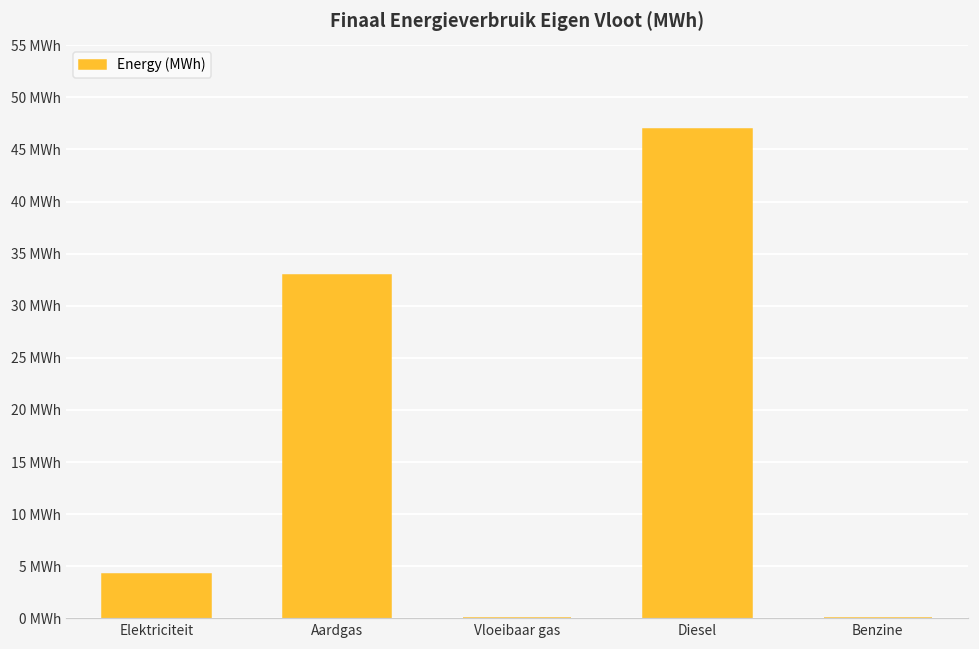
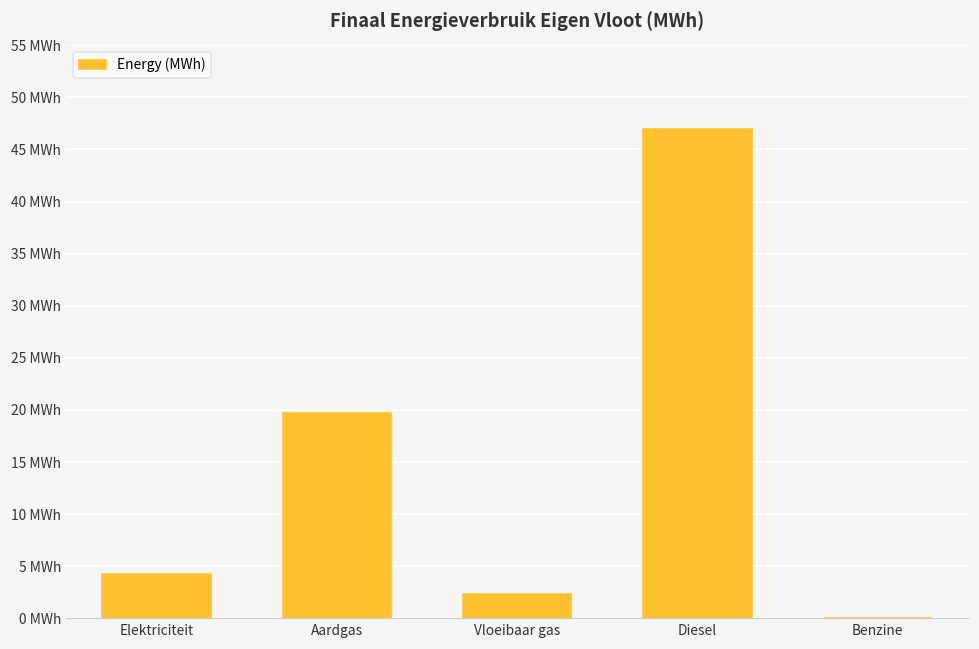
Aardgas: 33 MWh -> 20 MWh
Vloeibaar gas: 0 MWh -> 2 MWh
